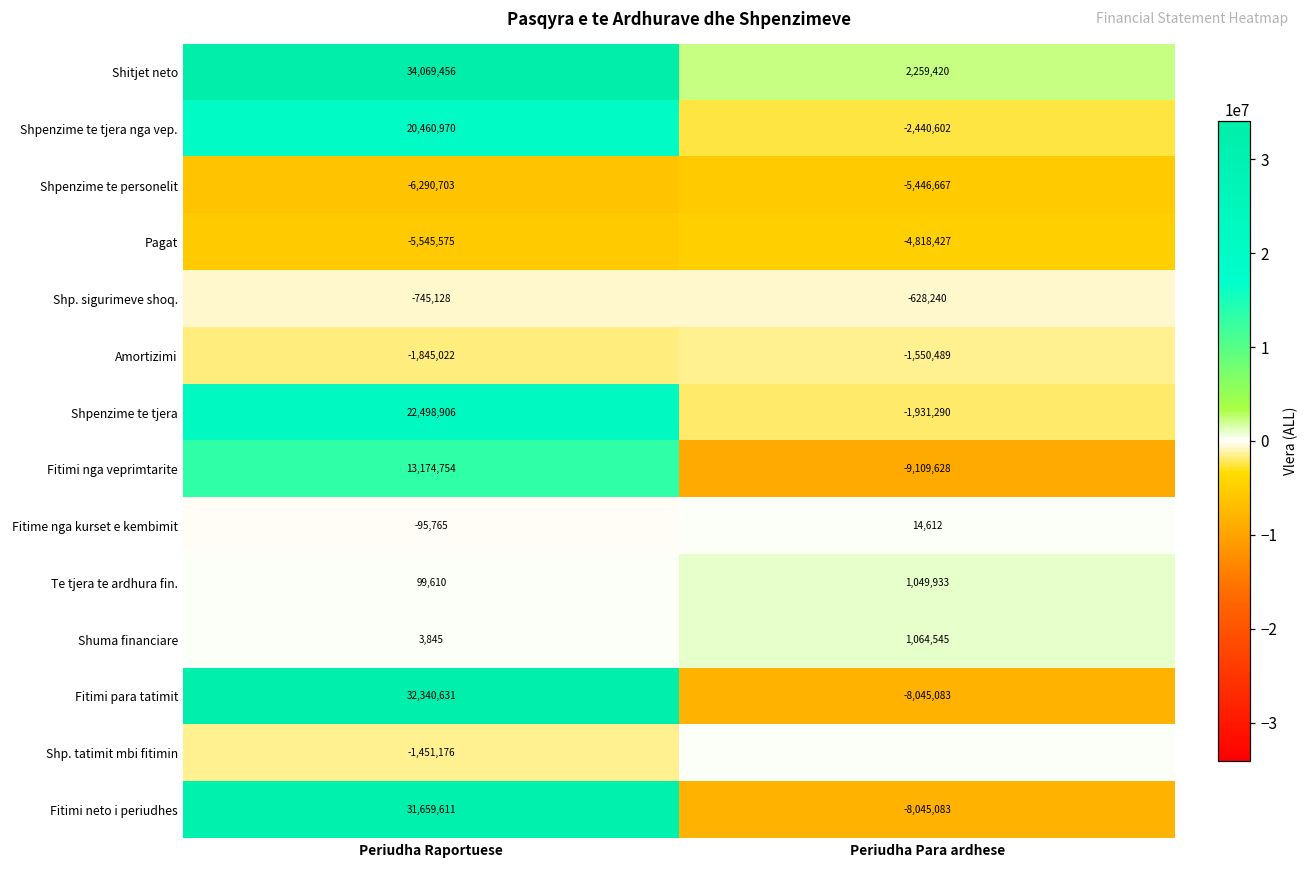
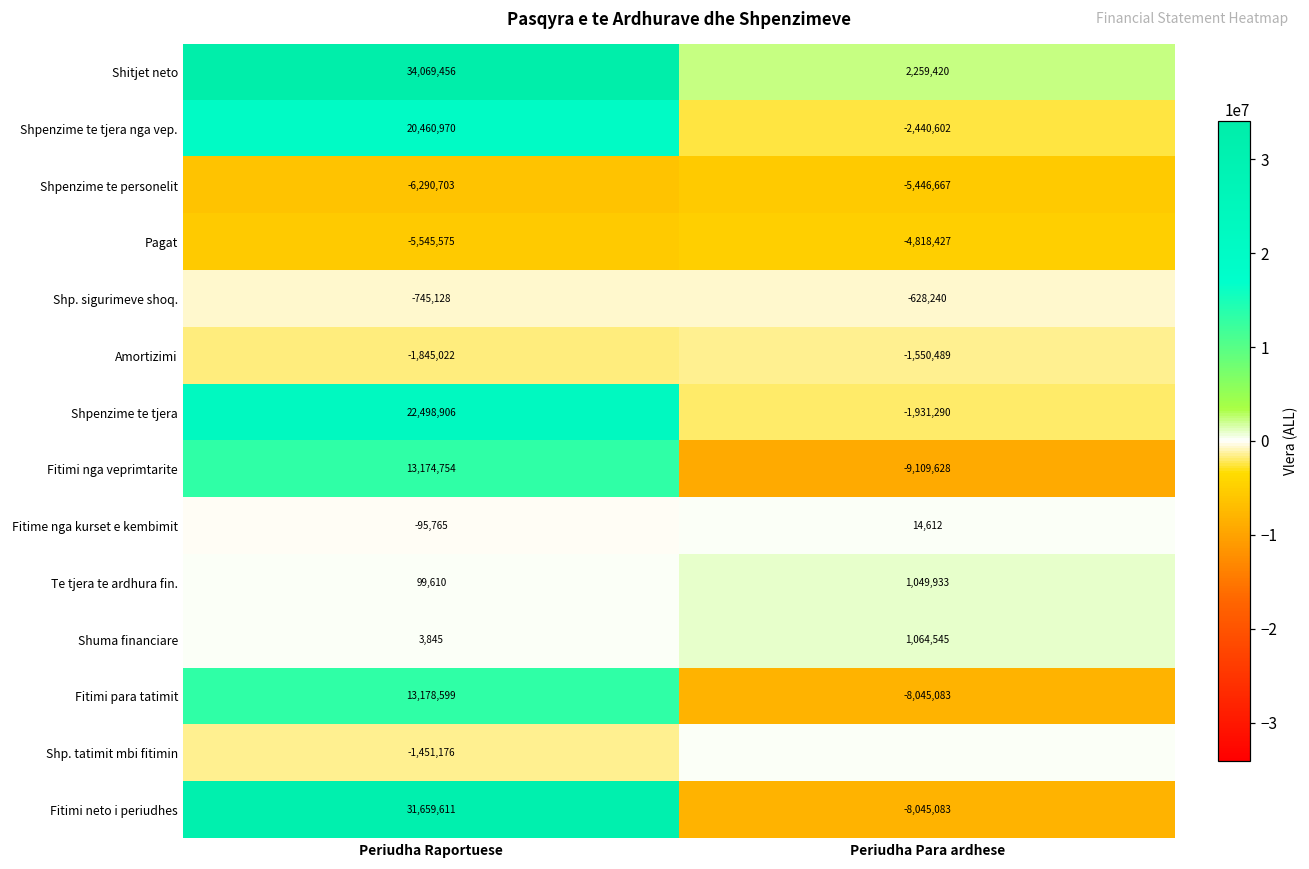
Fitimi para tatimit, Periudha Raportuese: 32,340,631 -> 13,178,599
